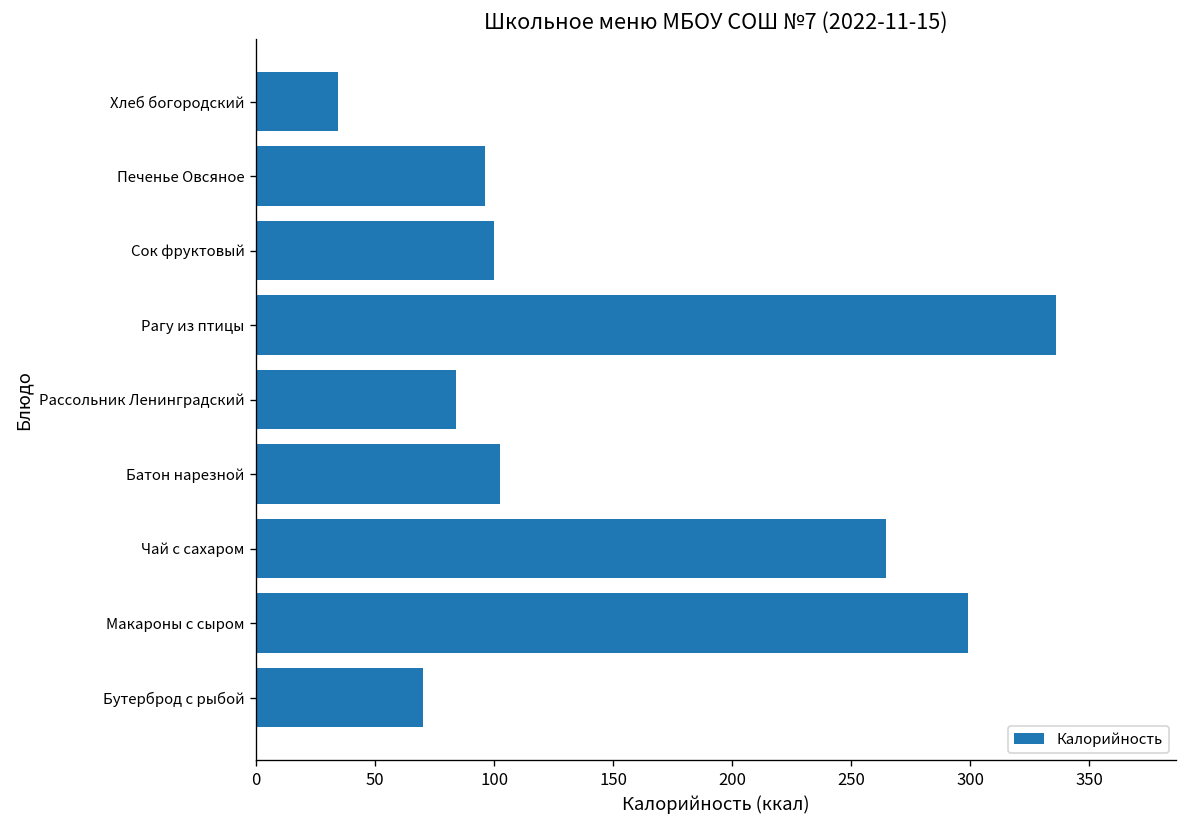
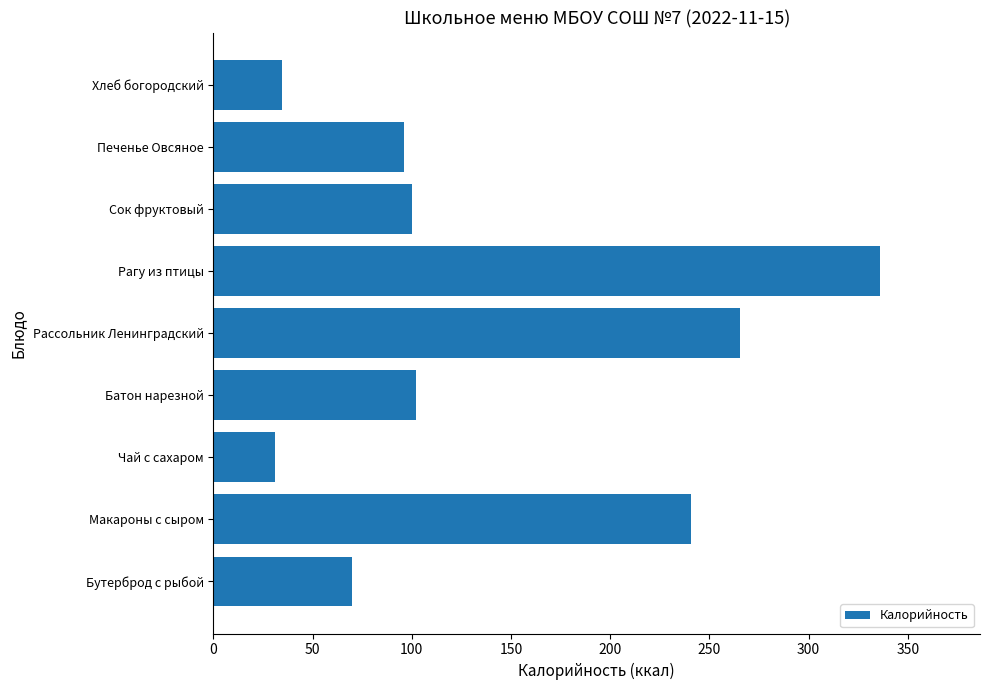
Рассольник Ленинградский: 84 -> 266
Чай с сахаром: 265 -> 31
Макароны с сыром: 299 -> 241
